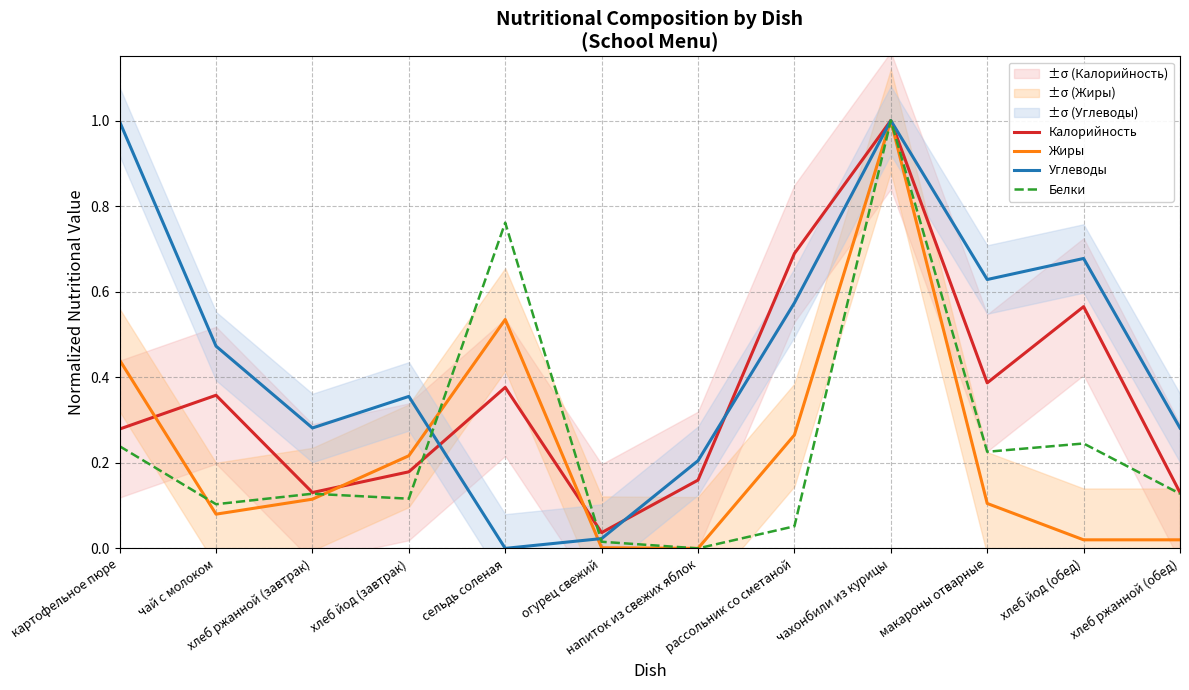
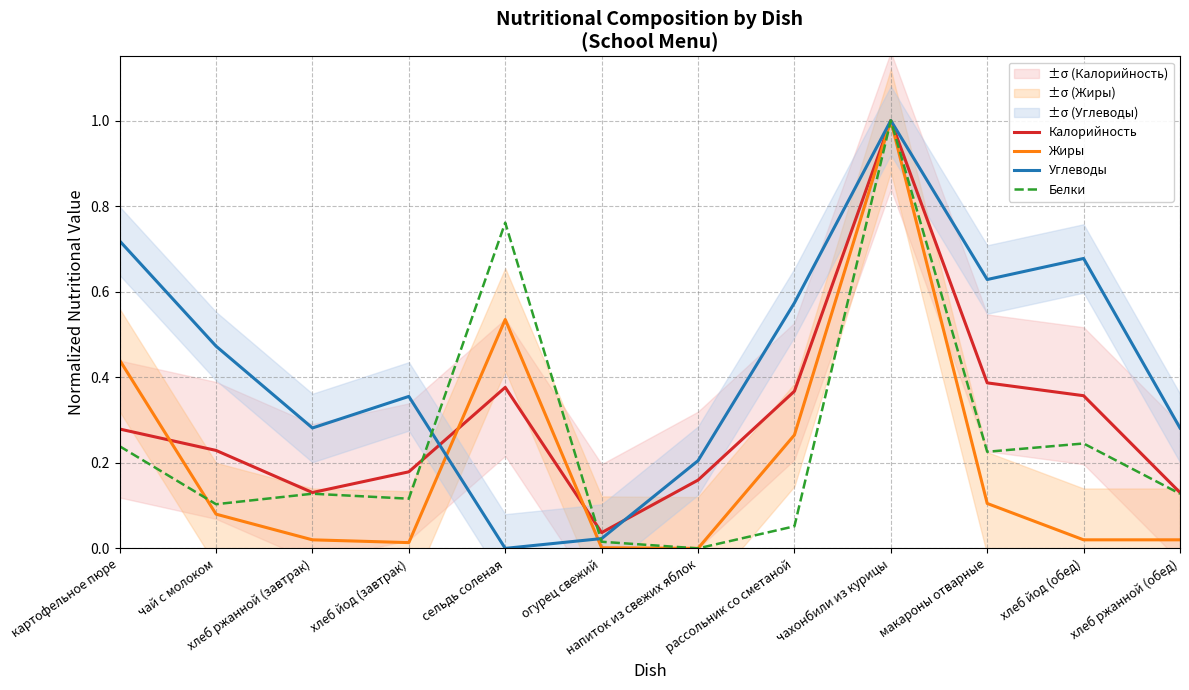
Углеводы, картофельное пюре: 1.00 -> 0.72
Калорийность, чай с молоком: 0.36 -> 0.23
Жиры, хлеб ржанной (завтрак): 0.11 -> 0.02
Жиры, хлеб йод (завтрак): 0.22 -> 0.01
Калорийность, рассольник со сметаной: 0.69 -> 0.37
Калорийность, хлеб йод (обед): 0.57 -> 0.36
